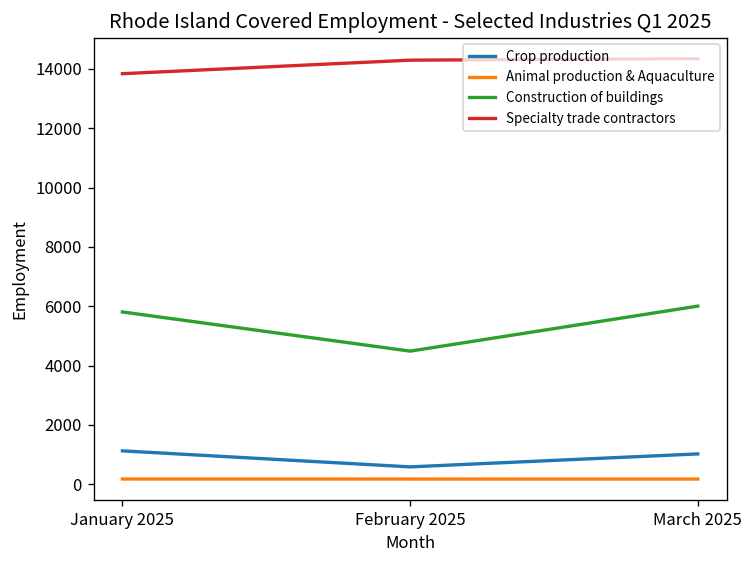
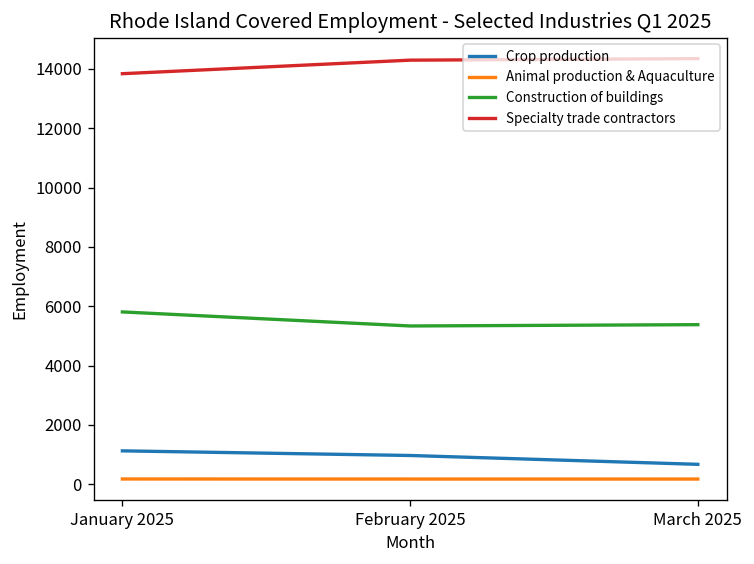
Crop production, February 2025: 600 -> 1000
Construction of buildings, February 2025: 4500 -> 5300
Crop production, March 2025: 1000 -> 700
Construction of buildings, March 2025: 6000 -> 5400
